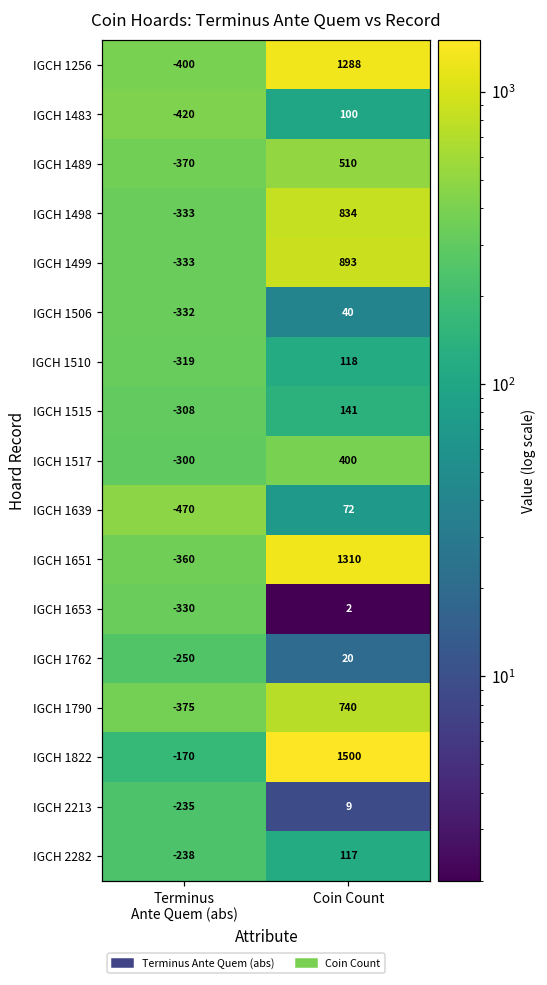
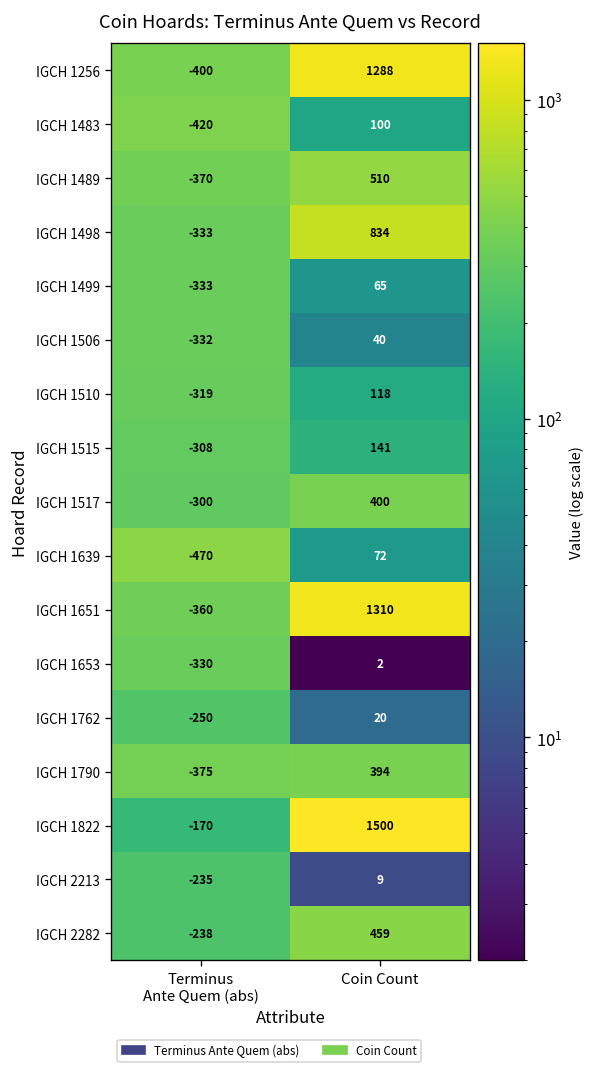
IGCH 1499, Coin Count: 893 -> 65
IGCH 1790, Coin Count: 740 -> 394
IGCH 2282, Coin Count: 117 -> 459
